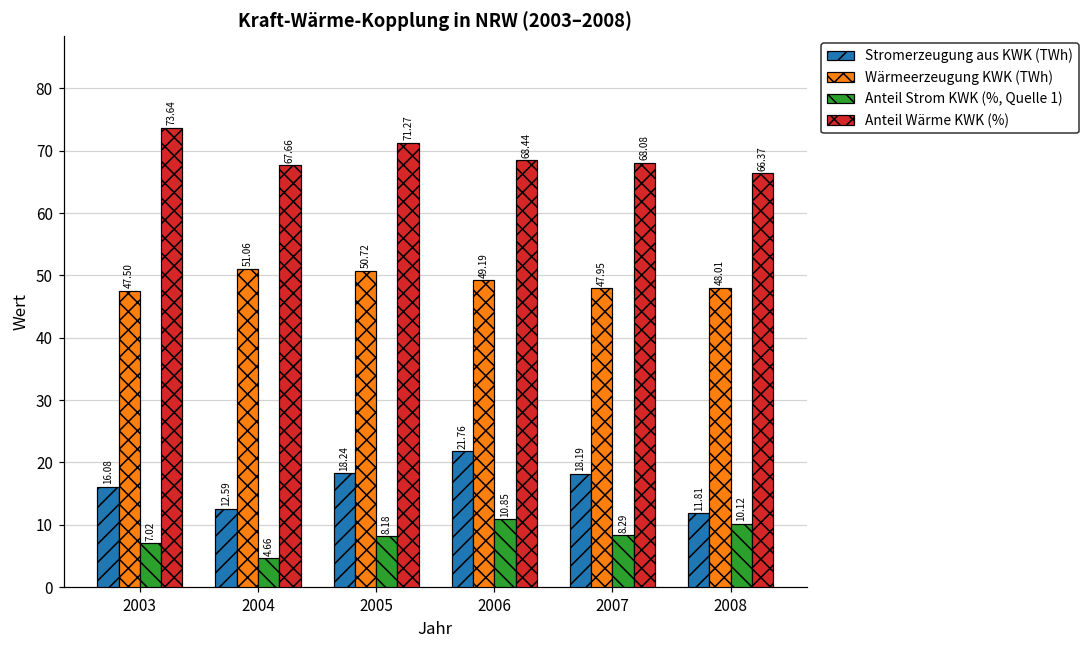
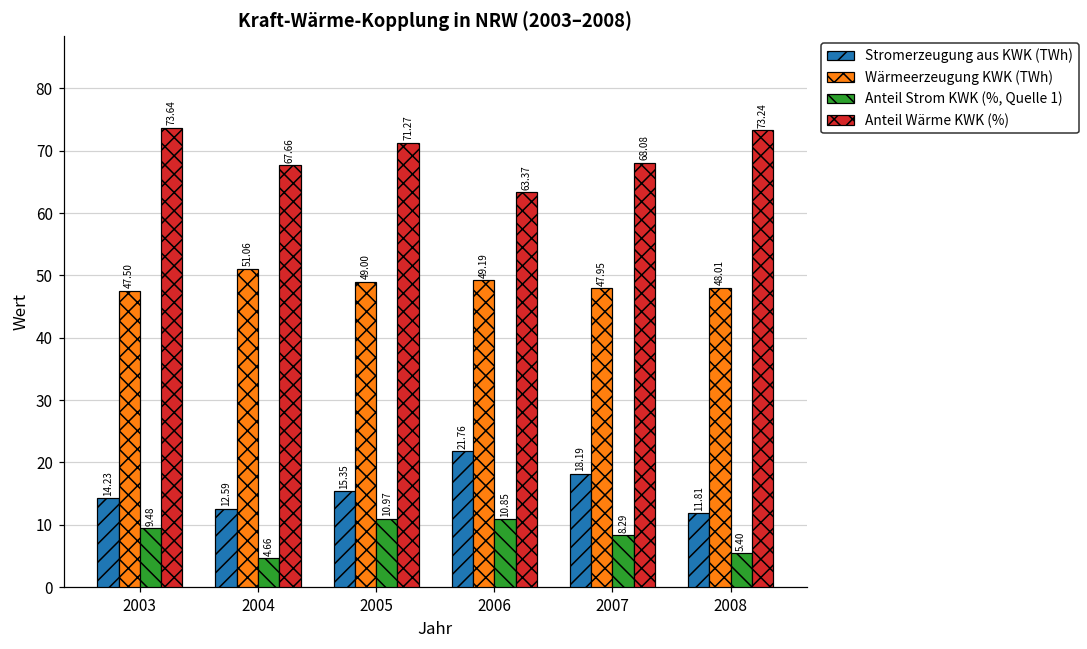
Stromerzeugung aus KWK (TWh), 2003: 16.08 -> 14.23
Anteil Strom KWK (%, Quelle 1), 2003: 7.02 -> 9.48
Stromerzeugung aus KWK (TWh), 2005: 18.24 -> 15.35
Wärmeerzeugung KWK (TWh), 2005: 50.72 -> 49.00
Anteil Strom KWK (%, Quelle 1), 2005: 8.18 -> 10.97
Anteil Wärme KWK (%), 2006: 68.44 -> 63.37
Anteil Strom KWK (%, Quelle 1), 2008: 10.12 -> 5.40
Anteil Wärme KWK (%), 2008: 66.37 -> 73.24
